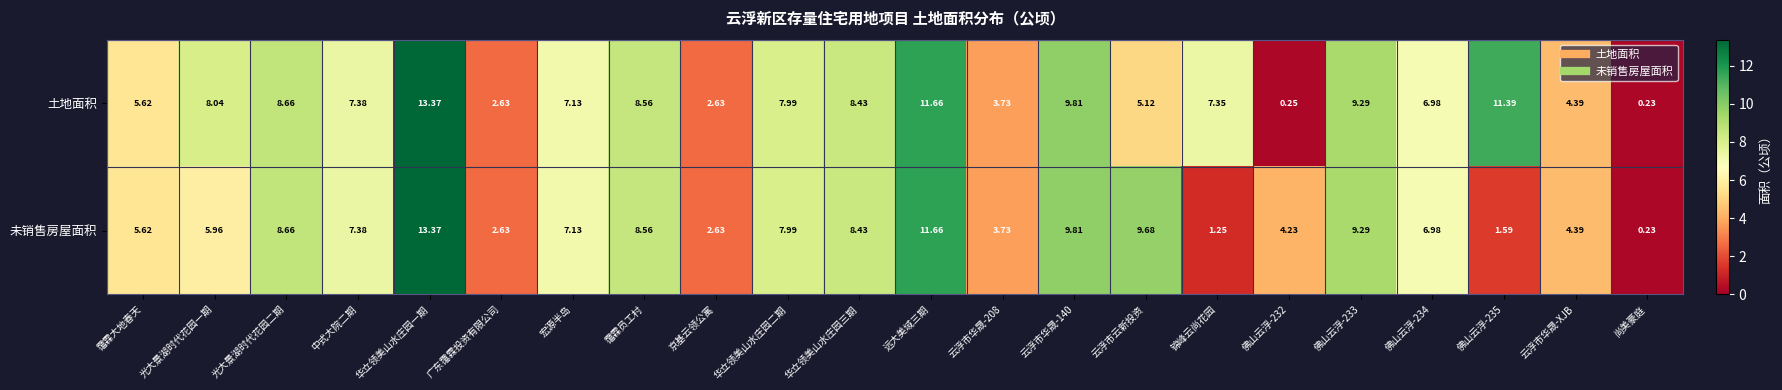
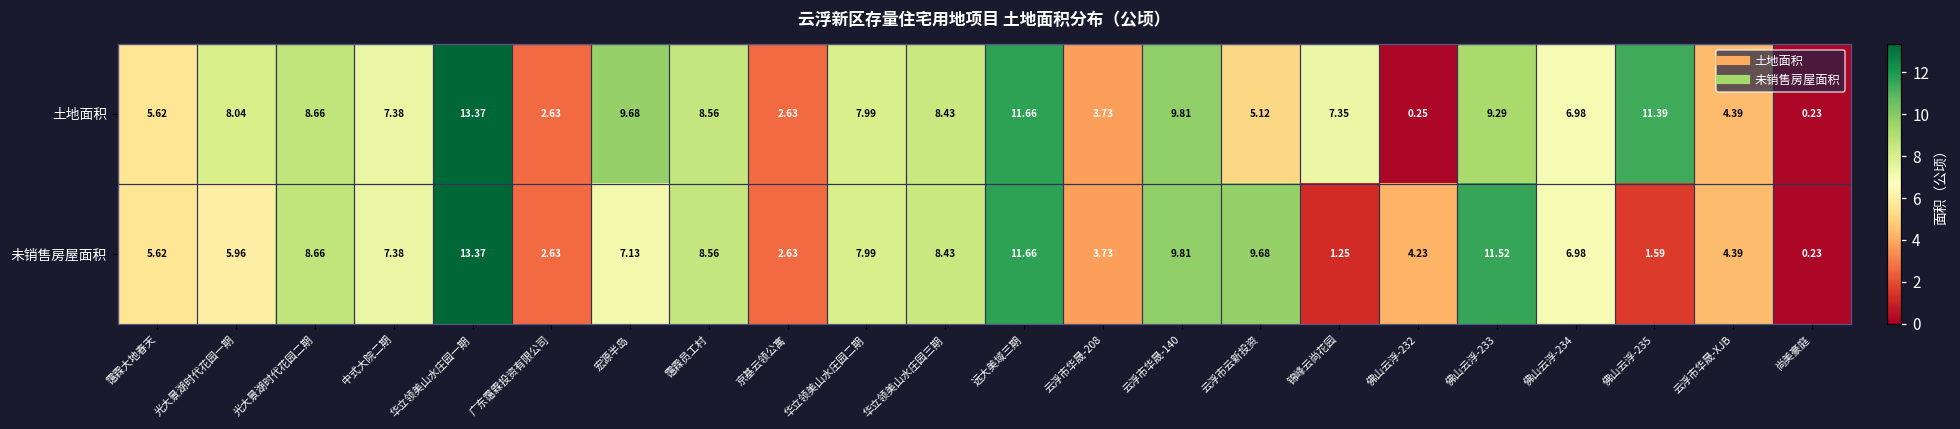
土地面积, 宏源半岛: 7.13 -> 9.68
未销售房屋面积, 佛山云浮-233: 9.29 -> 11.52
